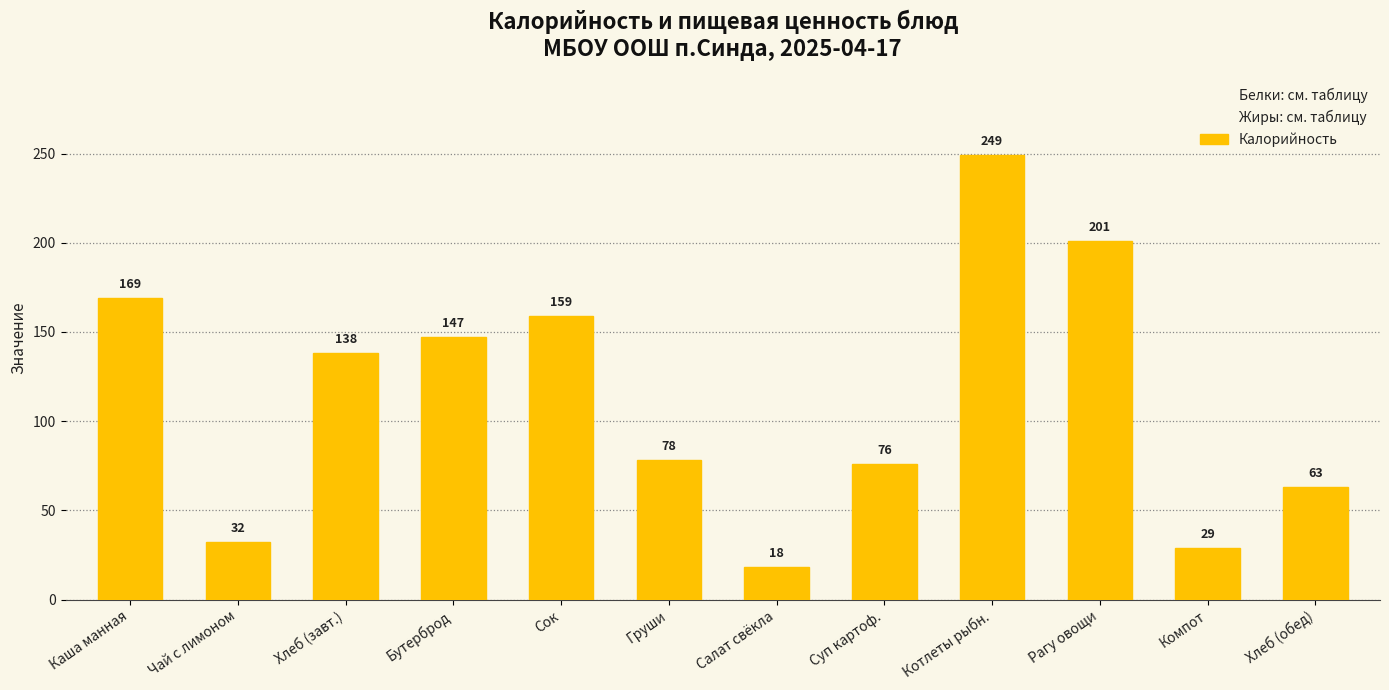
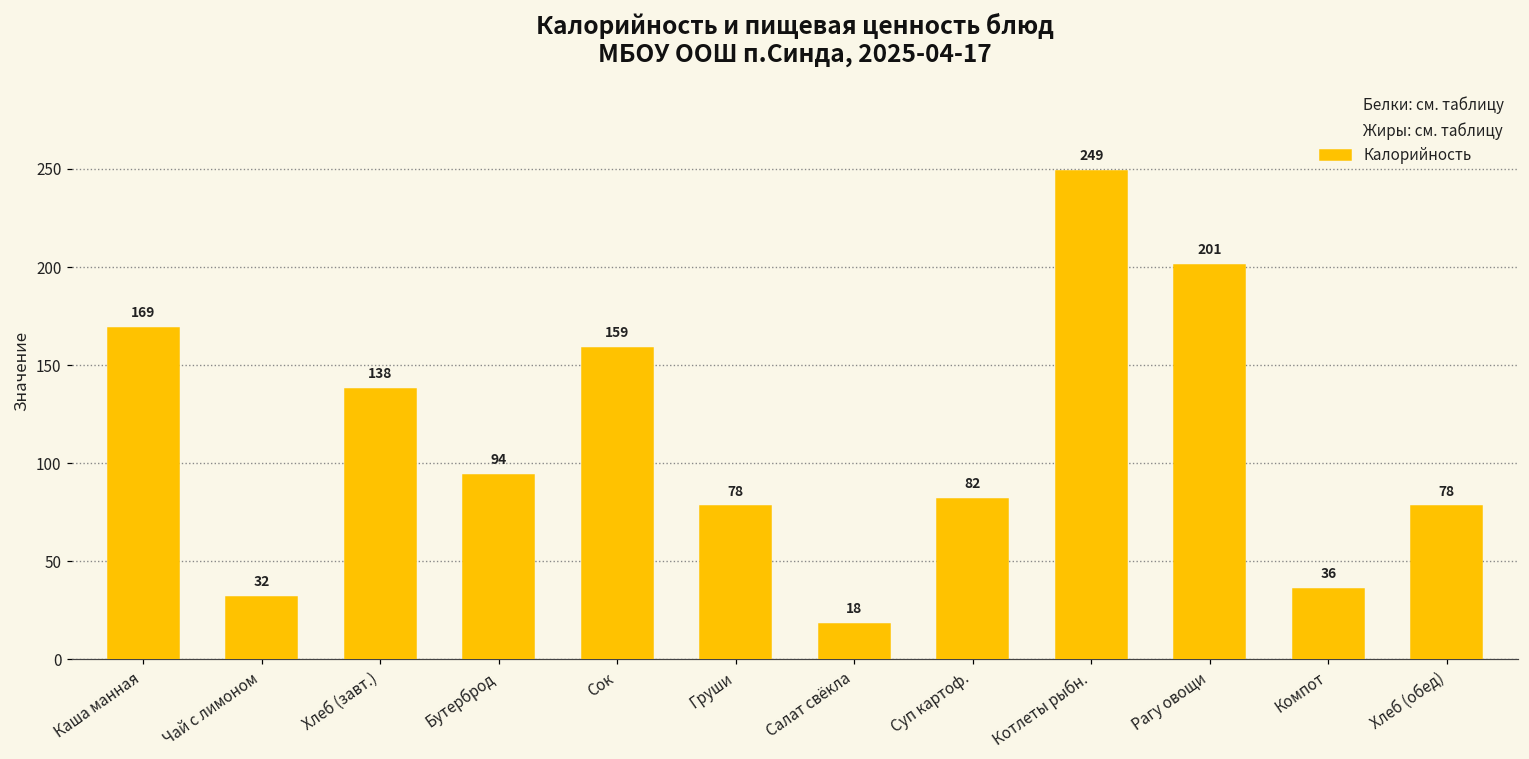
Бутерброд: 147 -> 94
Суп картоф.: 76 -> 82
Компот: 29 -> 36
Хлеб (обед): 63 -> 78
